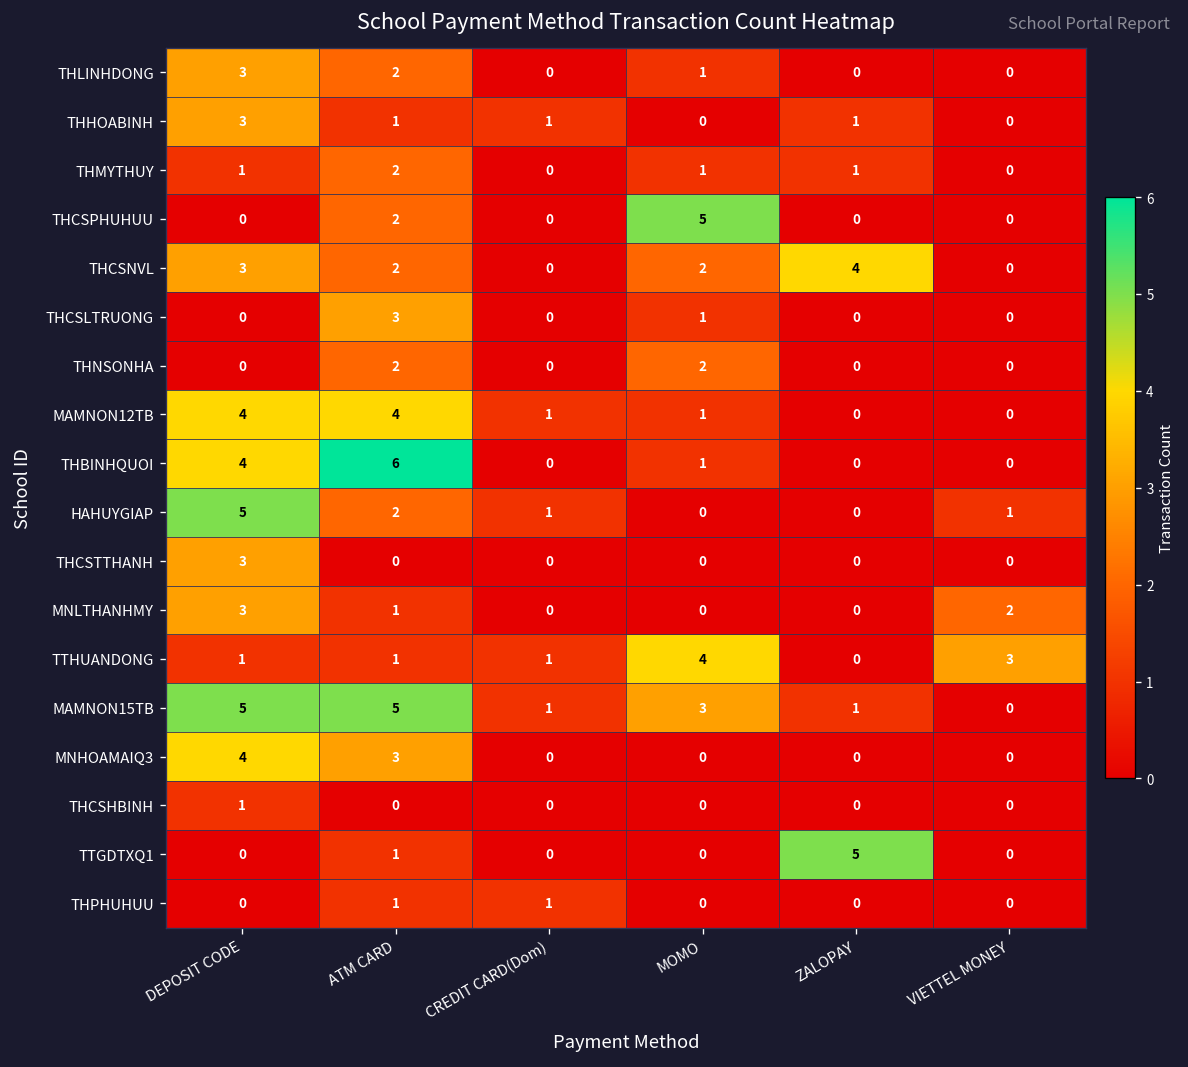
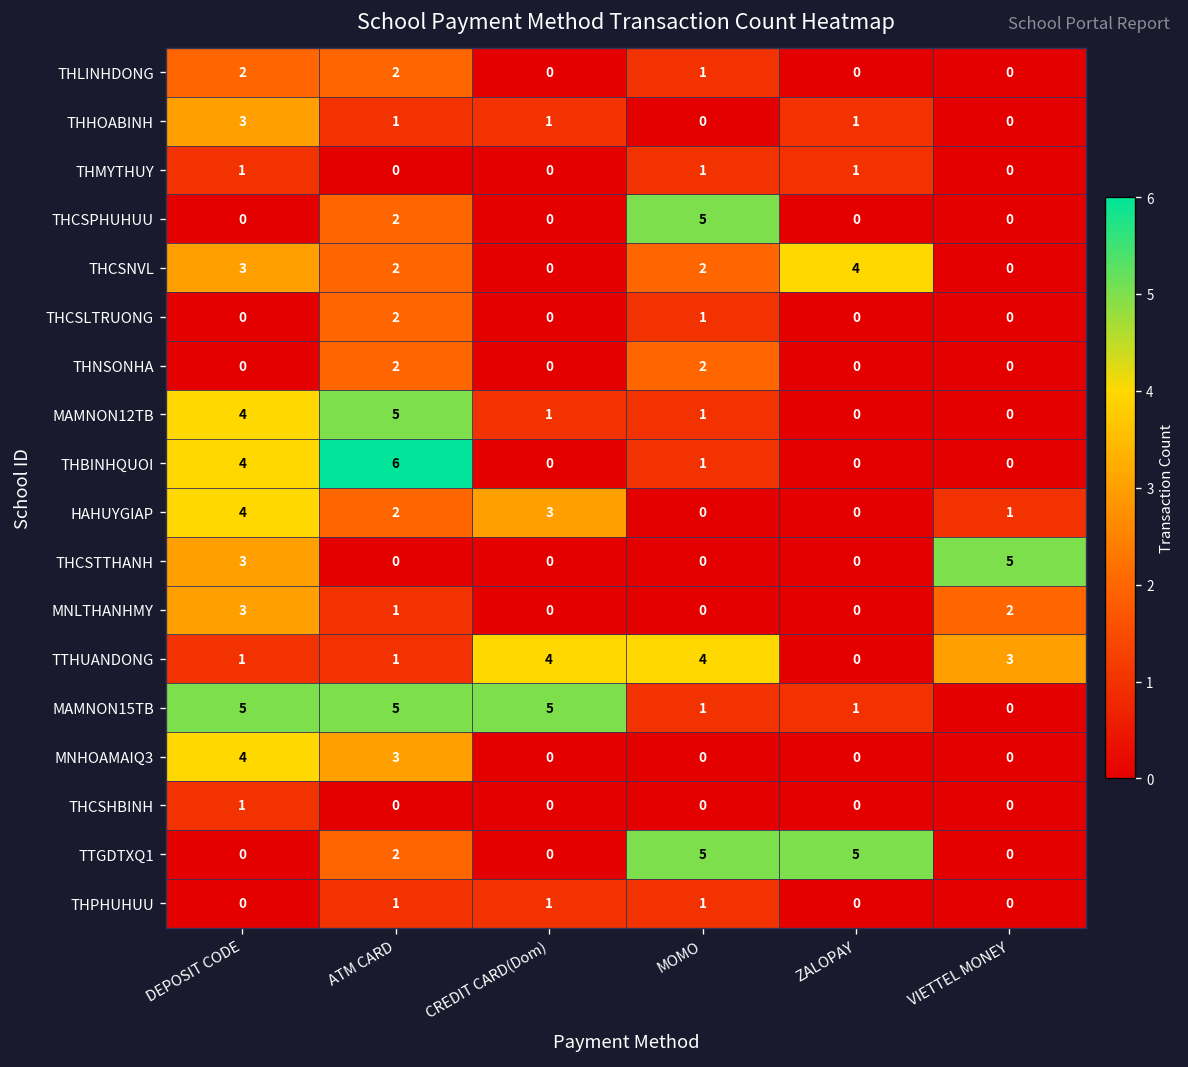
THLINHDONG, DEPOSIT CODE: 3 -> 2
THMYTHUY, ATM CARD: 2 -> 0
THCSLTRUONG, ATM CARD: 3 -> 2
MAMNON12TB, ATM CARD: 4 -> 5
HAHUYGIAP, DEPOSIT CODE: 5 -> 4
HAHUYGIAP, CREDIT CARD(Dom): 1 -> 3
THCSTTHANH, VIETTEL MONEY: 0 -> 5
TTHUANDONG, CREDIT CARD(Dom): 1 -> 4
MAMNON15TB, CREDIT CARD(Dom): 1 -> 5
MAMNON15TB, MOMO: 3 -> 1
TTGDTXQ1, ATM CARD: 1 -> 2
TTGDTXQ1, MOMO: 0 -> 5
THPHUHUU, MOMO: 0 -> 1
